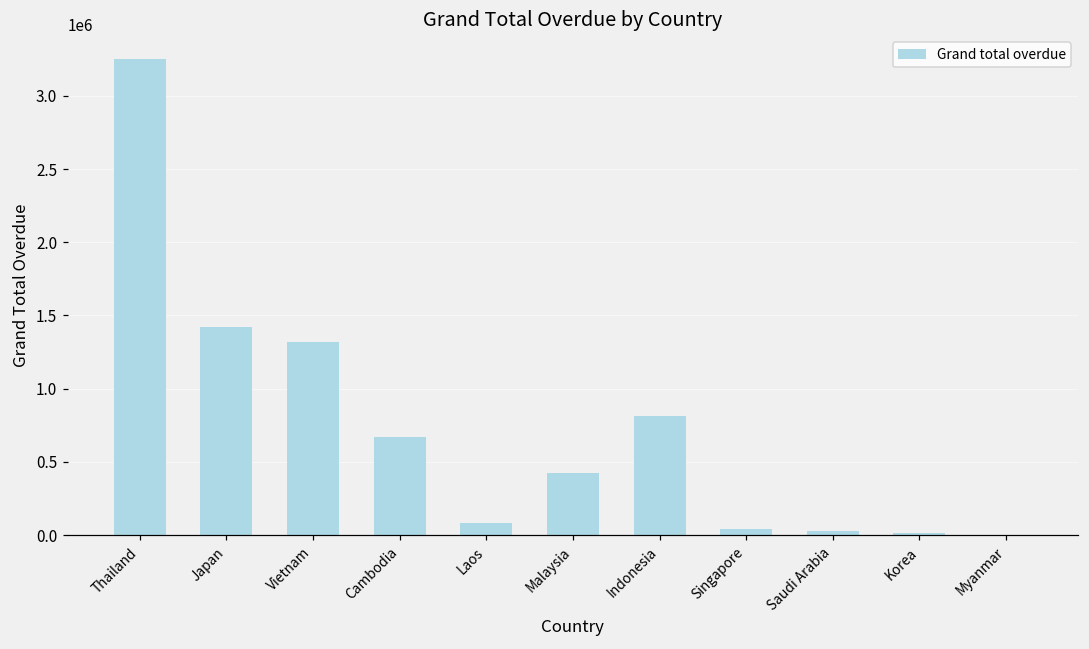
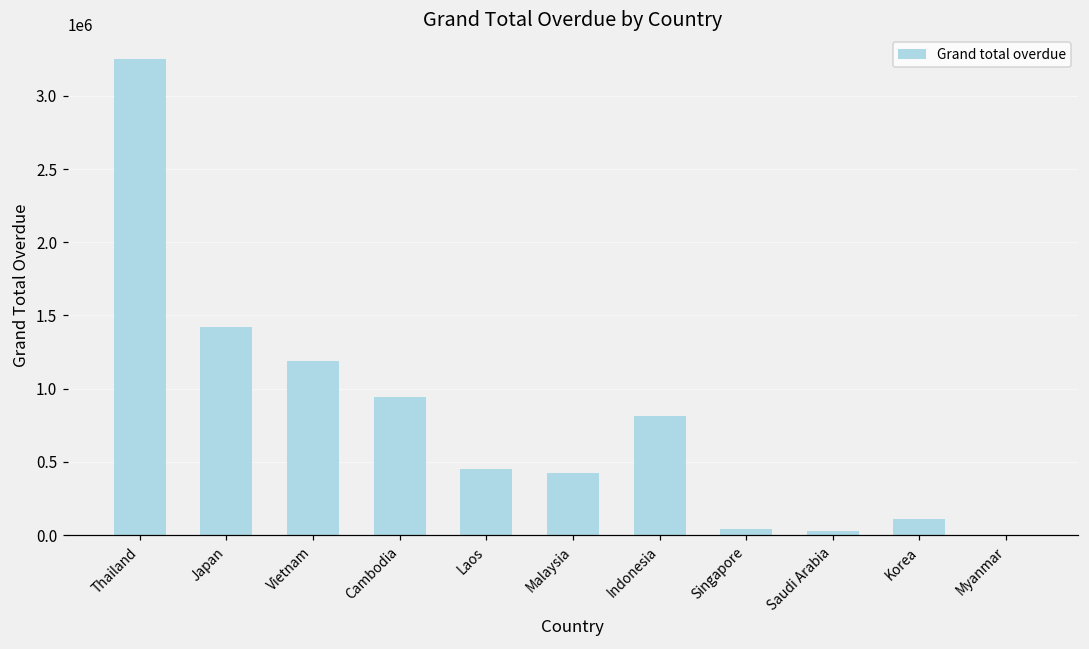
Vietnam: 1320000 -> 1190000
Cambodia: 670000 -> 940000
Laos: 90000 -> 450000
Korea: 10000 -> 110000
